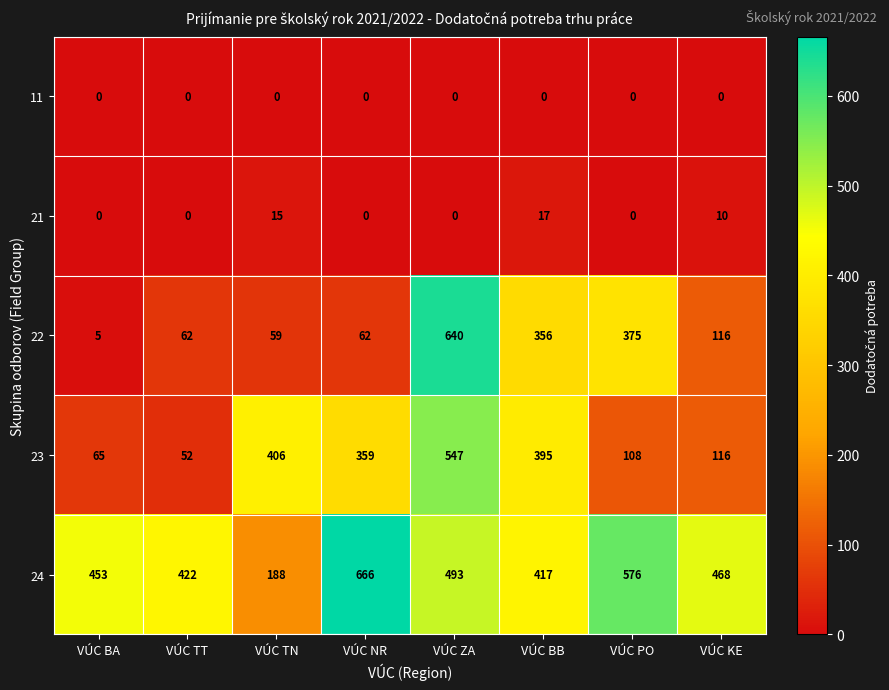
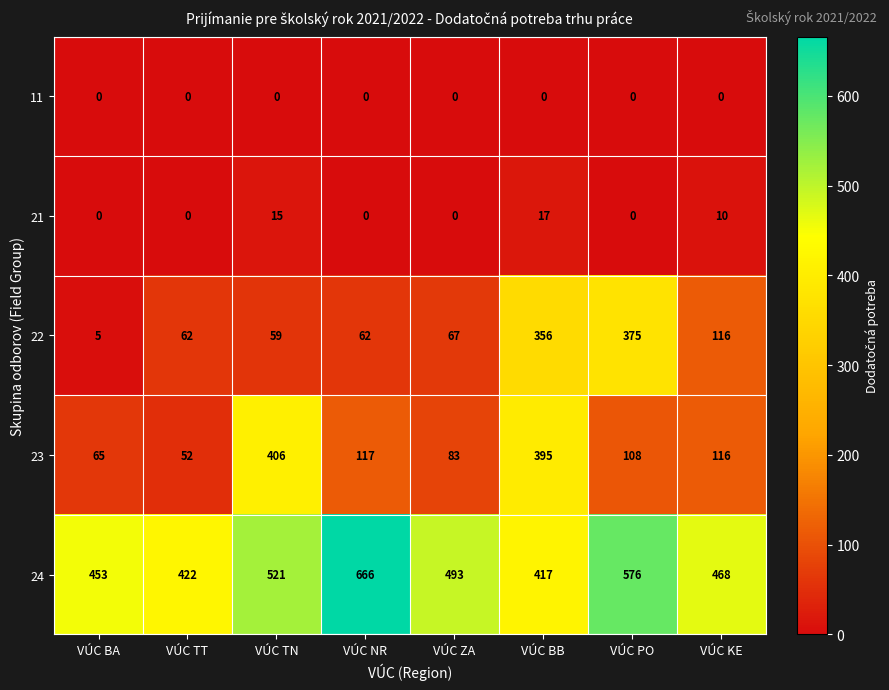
22, VÚC ZA: 640 -> 67
23, VÚC NR: 359 -> 117
23, VÚC ZA: 547 -> 83
24, VÚC TN: 188 -> 521
